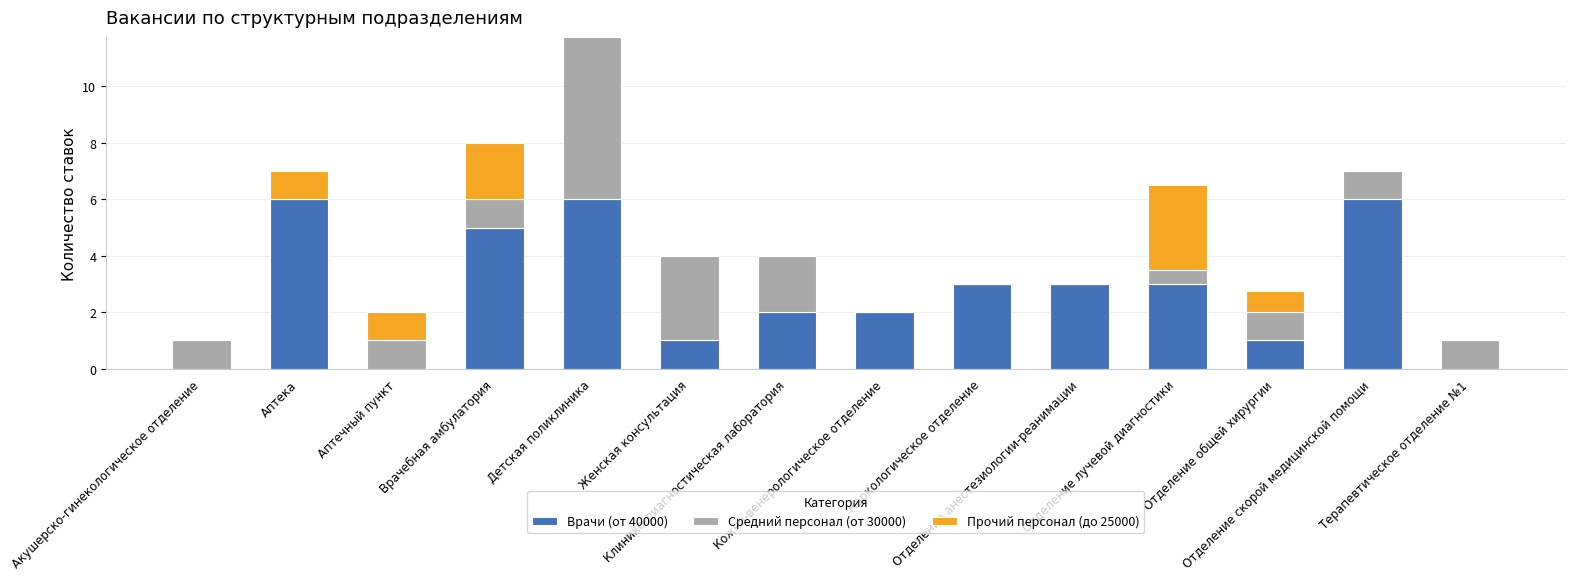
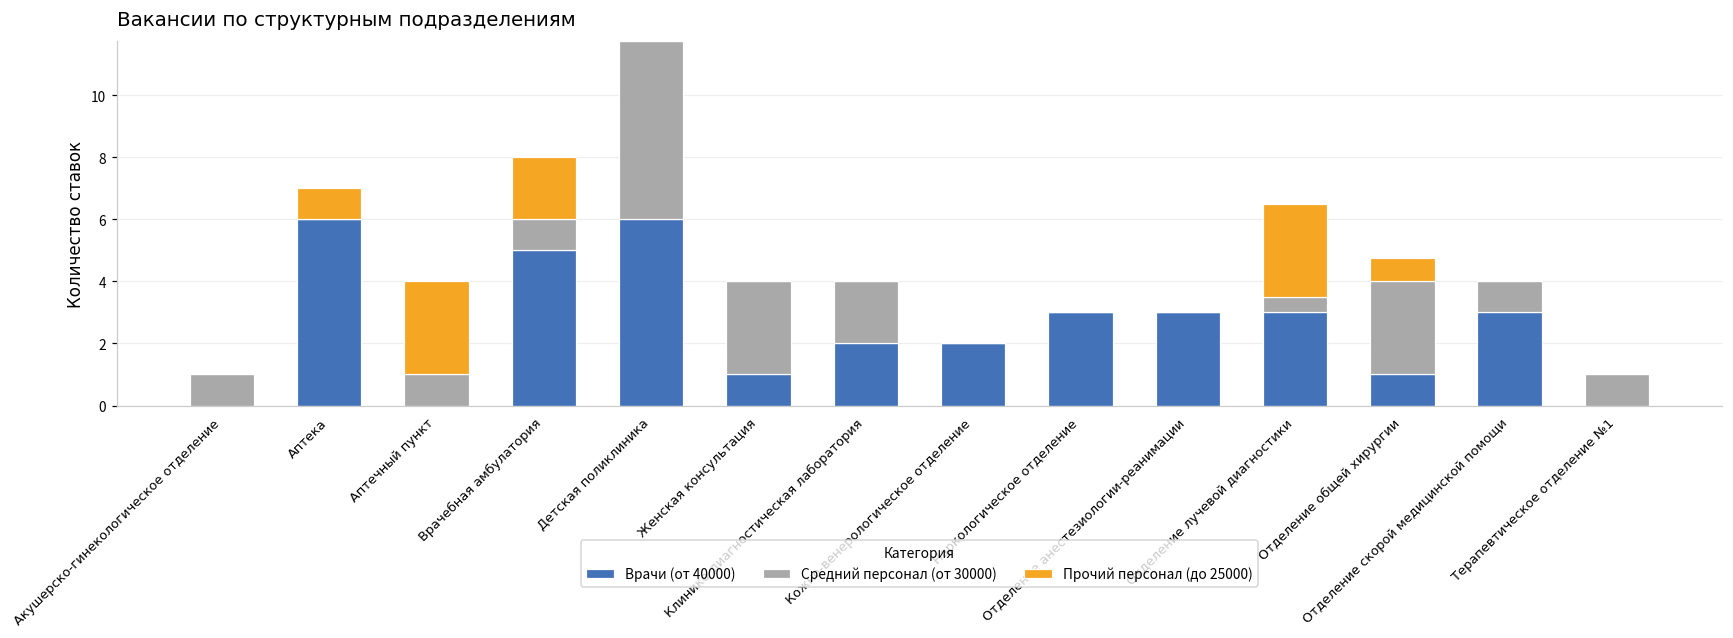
Прочий персонал (до 25000), Аптечный пункт: 1 -> 3
Средний персонал (от 30000), Отделение общей хирургии: 1 -> 3
Врачи (от 40000), Отделение скорой медицинской помощи: 6 -> 3
